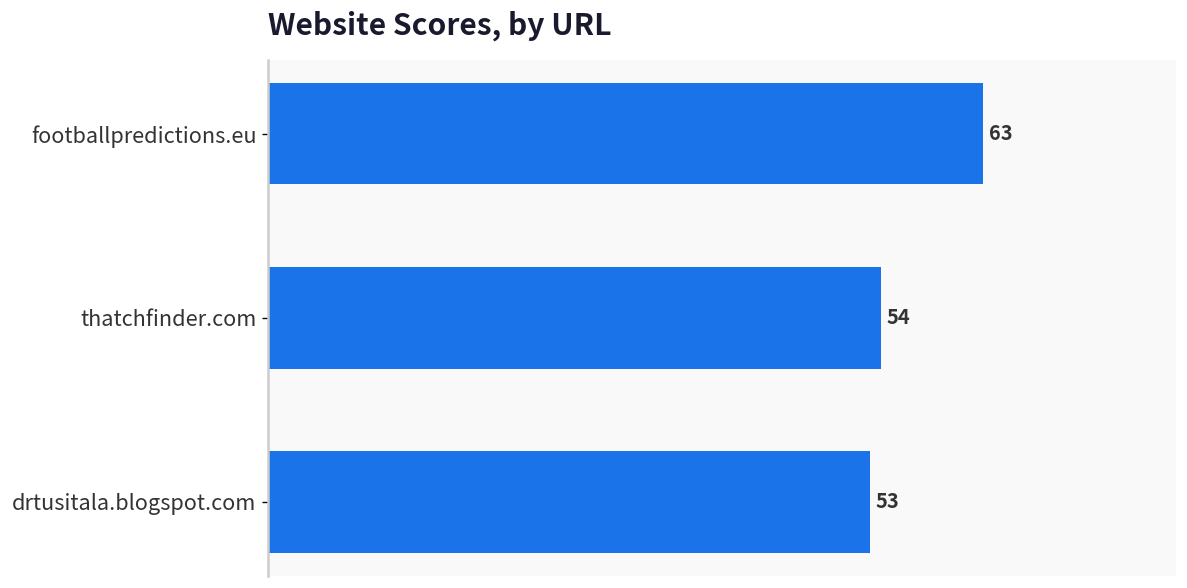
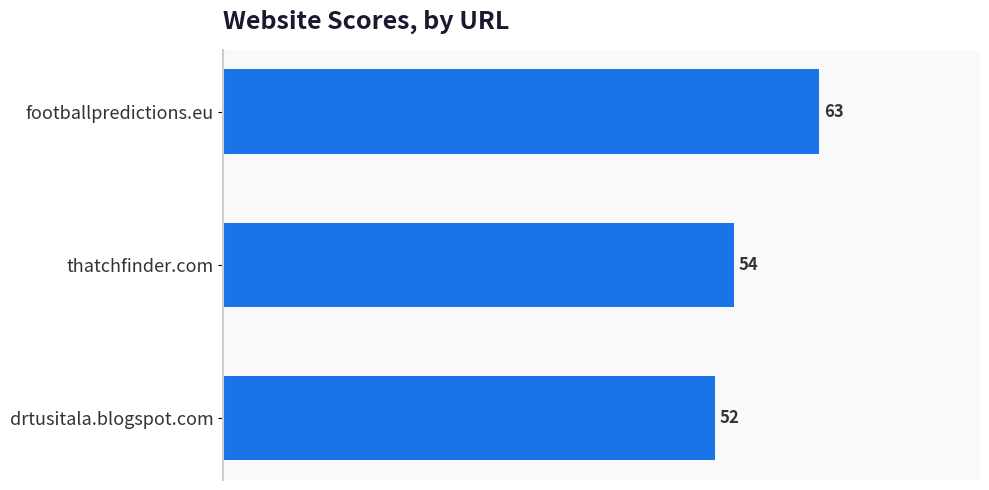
drtusitala.blogspot.com: 53 -> 52
